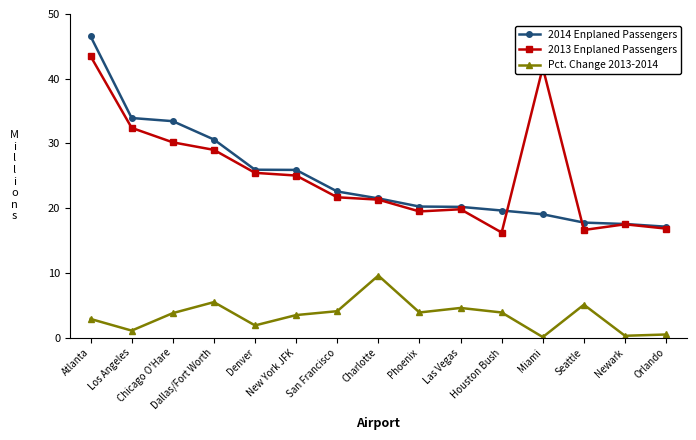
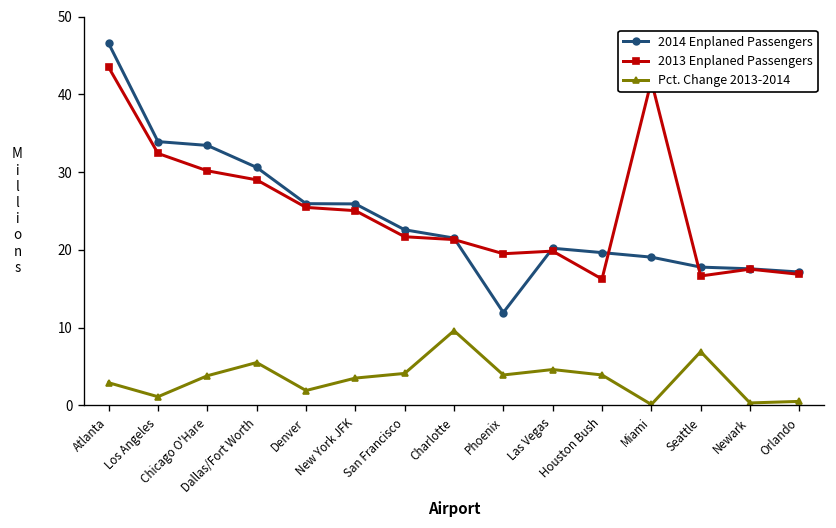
2014 Enplaned Passengers, Phoenix: 20 -> 12
Pct. Change 2013-2014, Seattle: 5 -> 7
